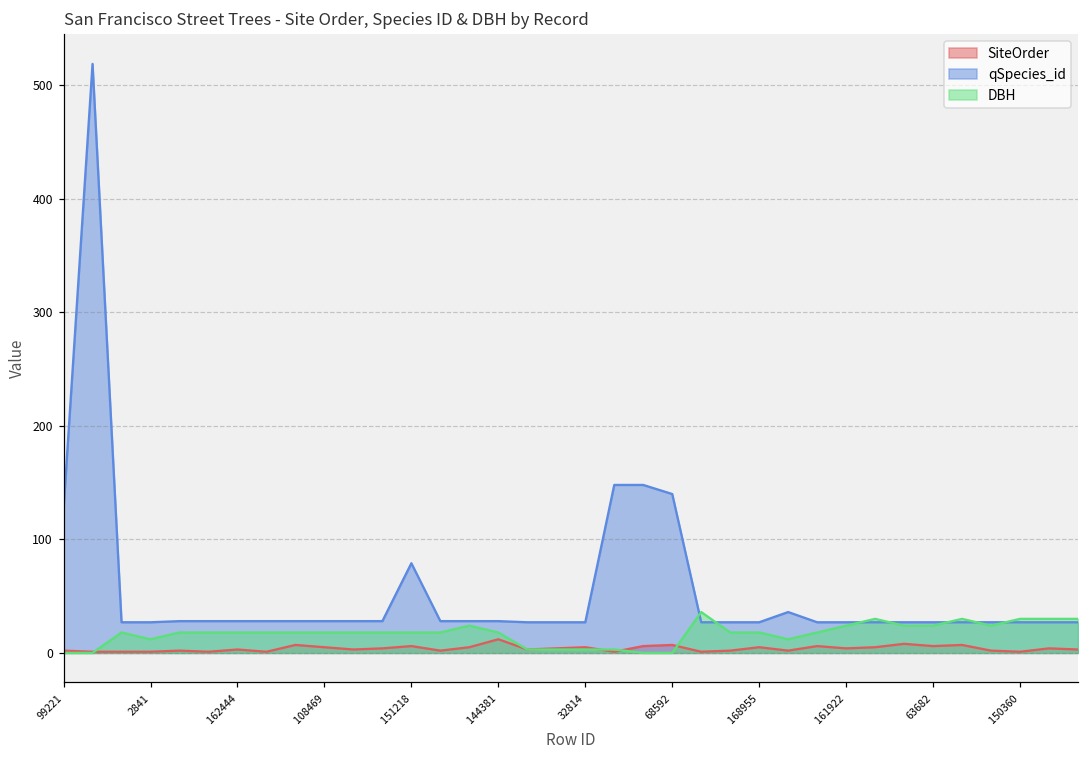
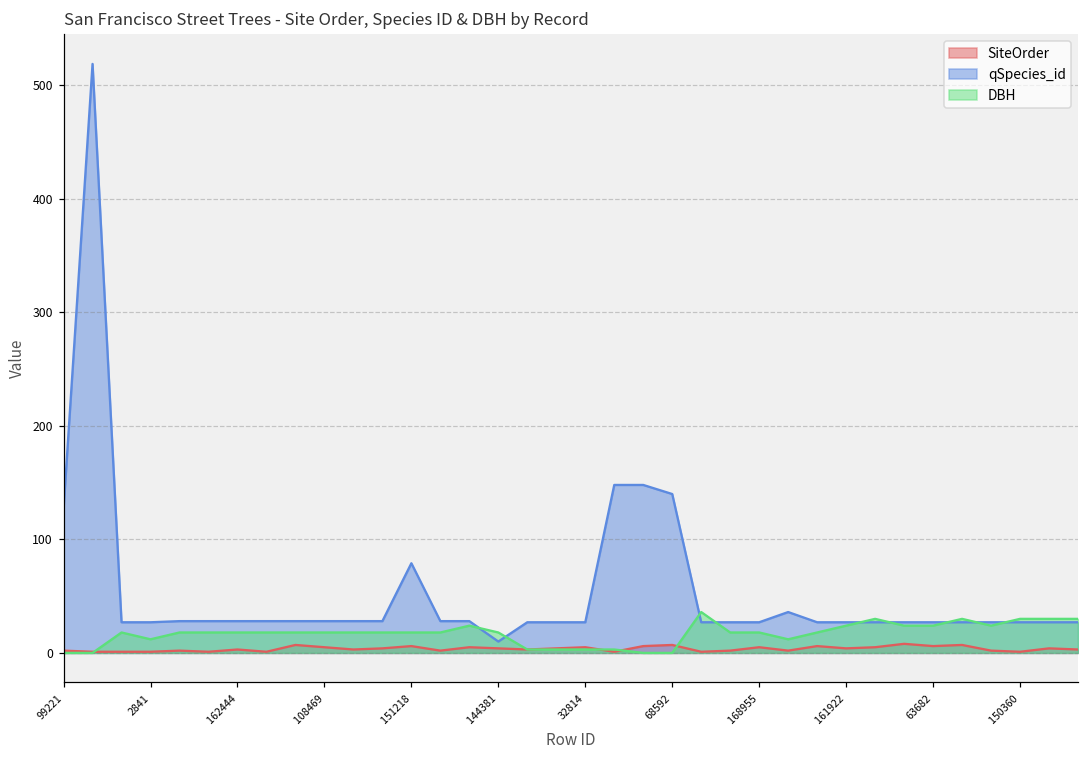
SiteOrder, 144381: 12 -> 4
qSpecies_id, 144381: 28 -> 10
